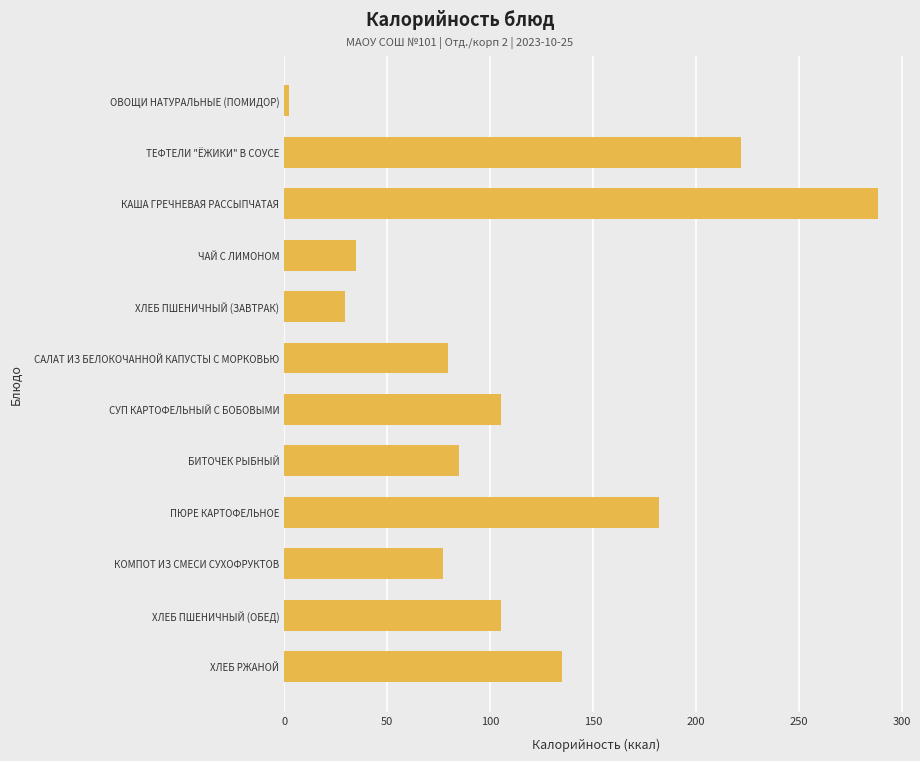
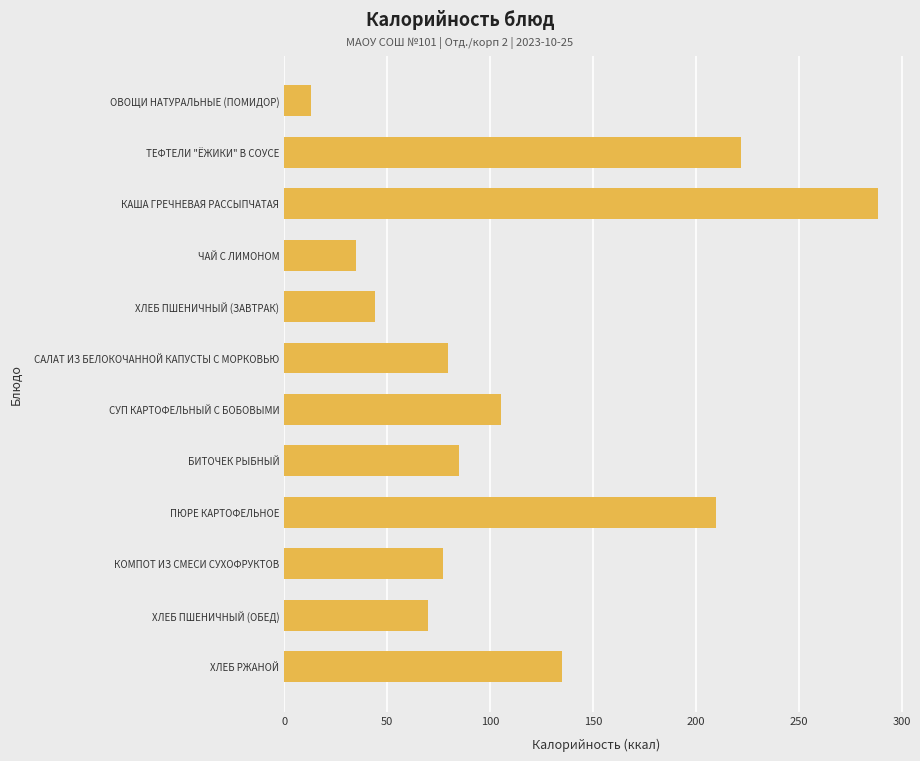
ОВОЩИ НАТУРАЛЬНЫЕ (ПОМИДОР): 3 -> 13
ХЛЕБ ПШЕНИЧНЫЙ (ЗАВТРАК): 29 -> 44
ПЮРЕ КАРТОФЕЛЬНОЕ: 182 -> 210
ХЛЕБ ПШЕНИЧНЫЙ (ОБЕД): 105 -> 70
